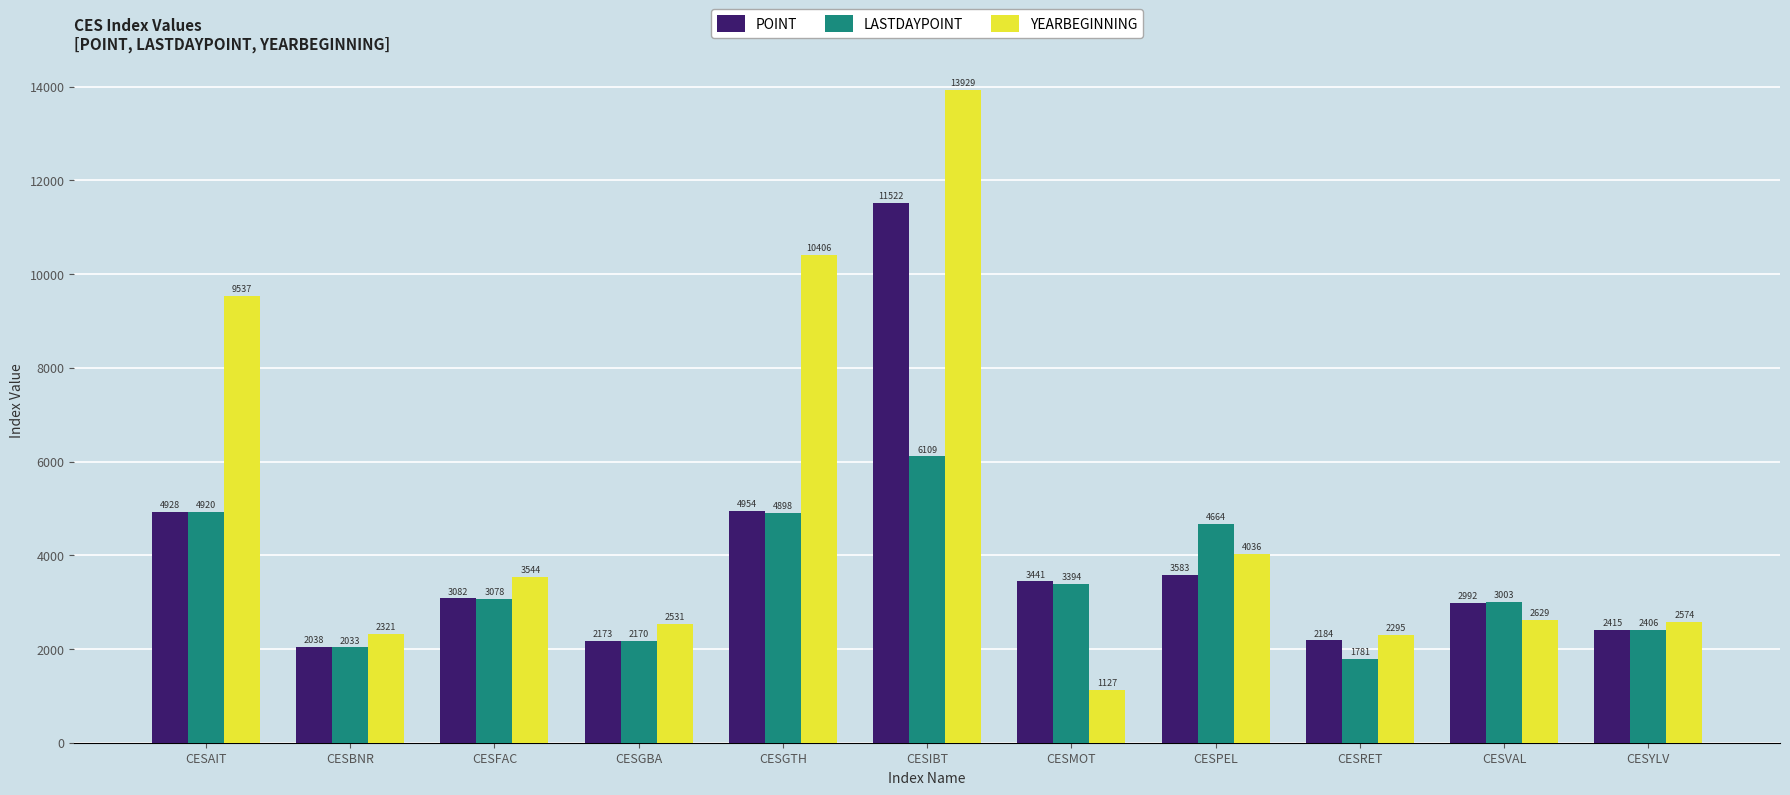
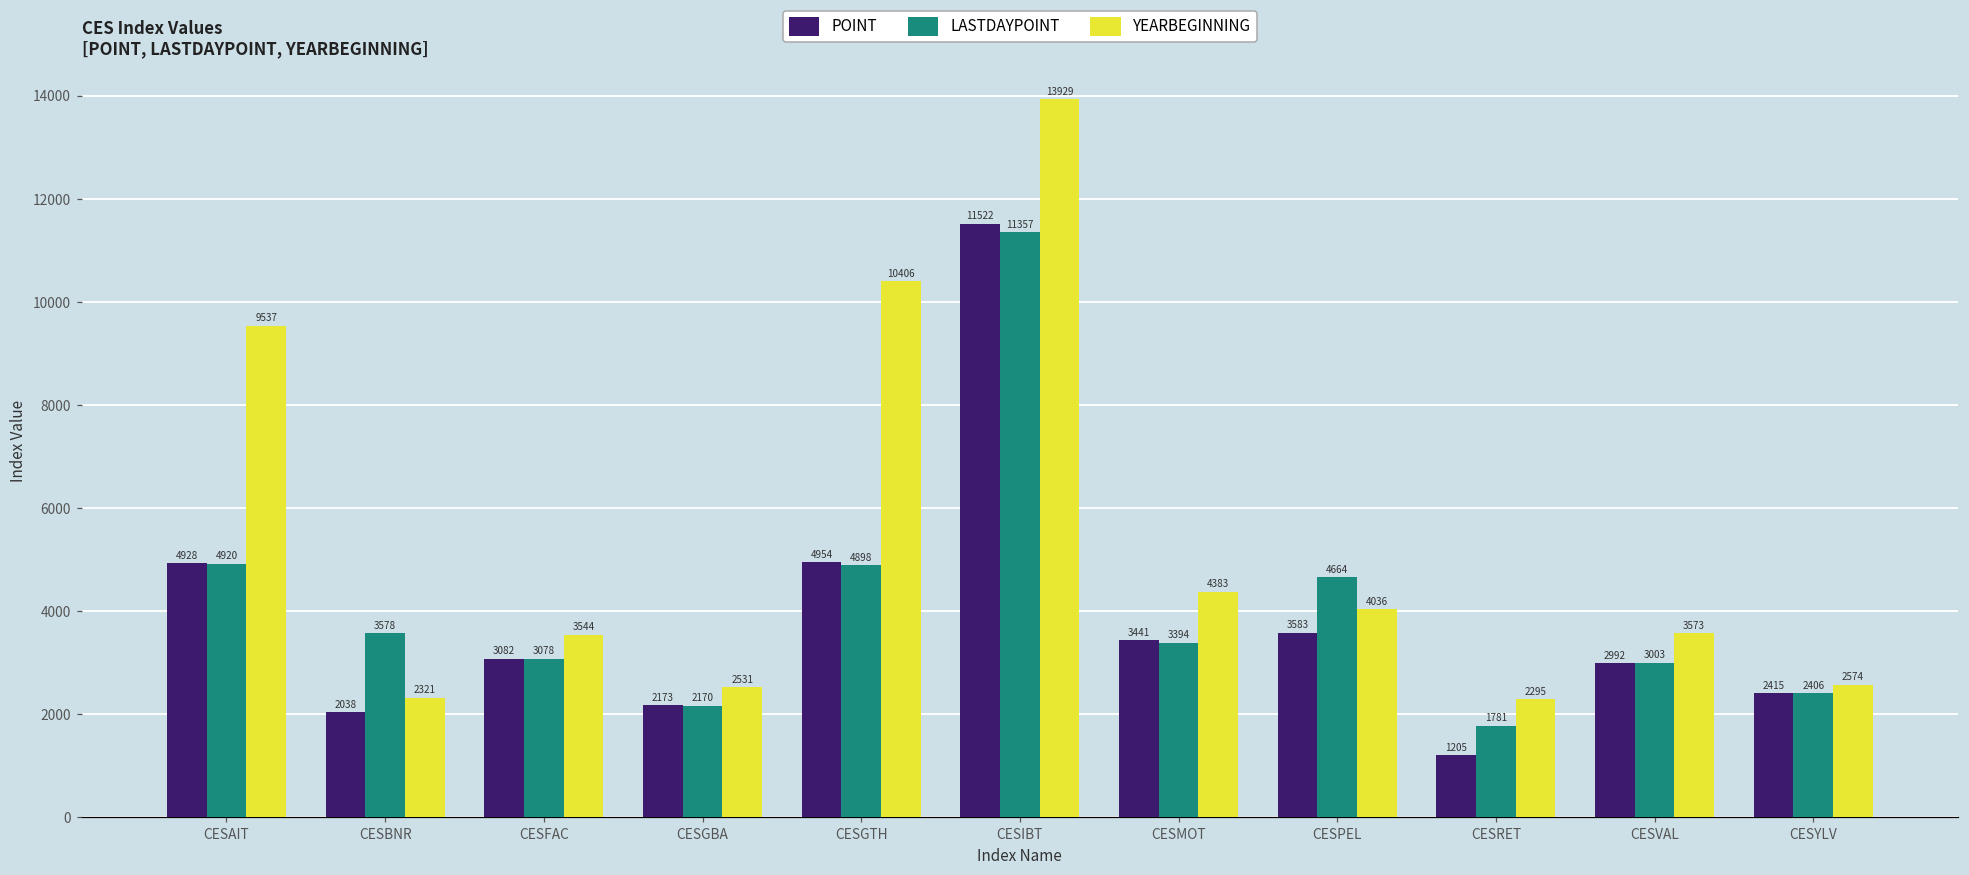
LASTDAYPOINT, CESBNR: 2033 -> 3578
LASTDAYPOINT, CESIBT: 6109 -> 11357
YEARBEGINNING, CESMOT: 1127 -> 4383
POINT, CESRET: 2184 -> 1205
YEARBEGINNING, CESVAL: 2629 -> 3573
